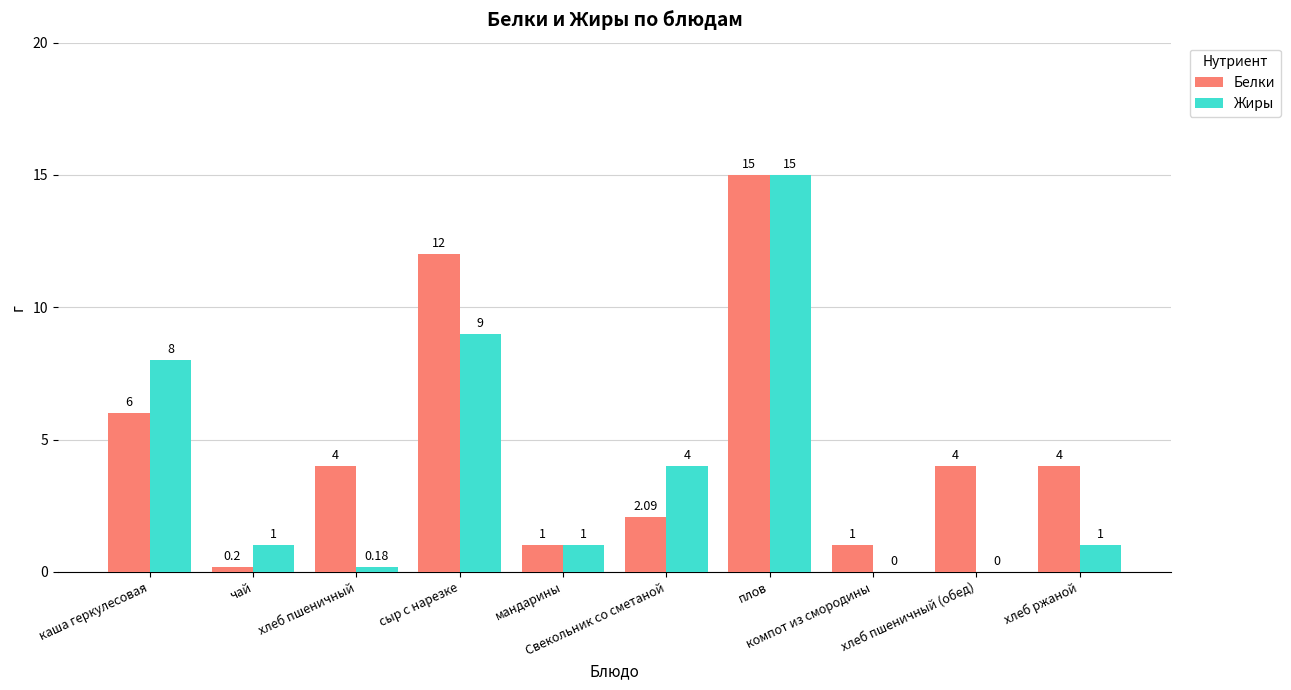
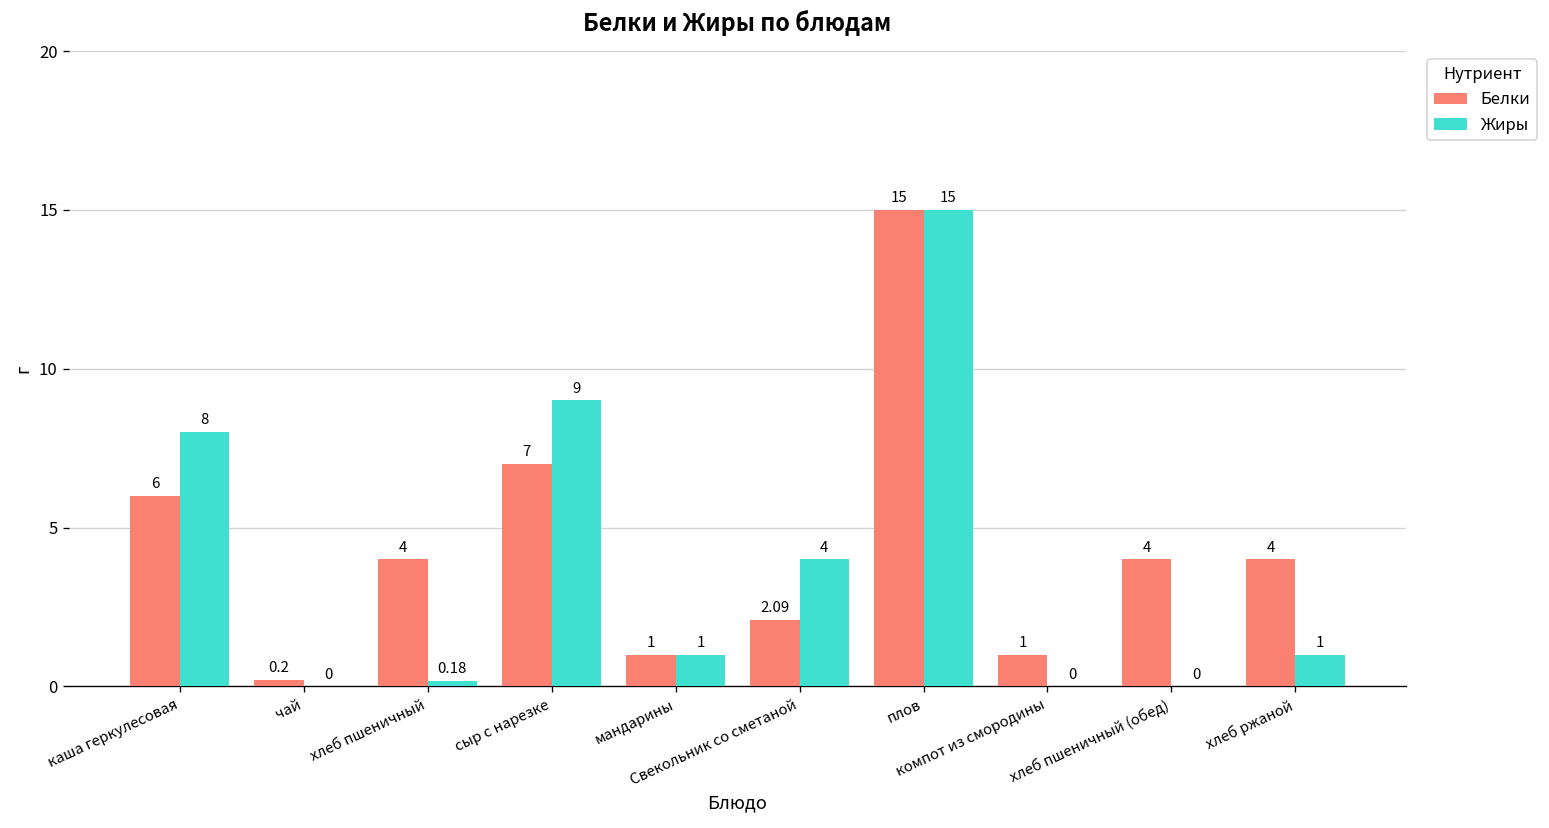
Жиры, чай: 1 -> 0
Белки, сыр с нарезке: 12 -> 7
